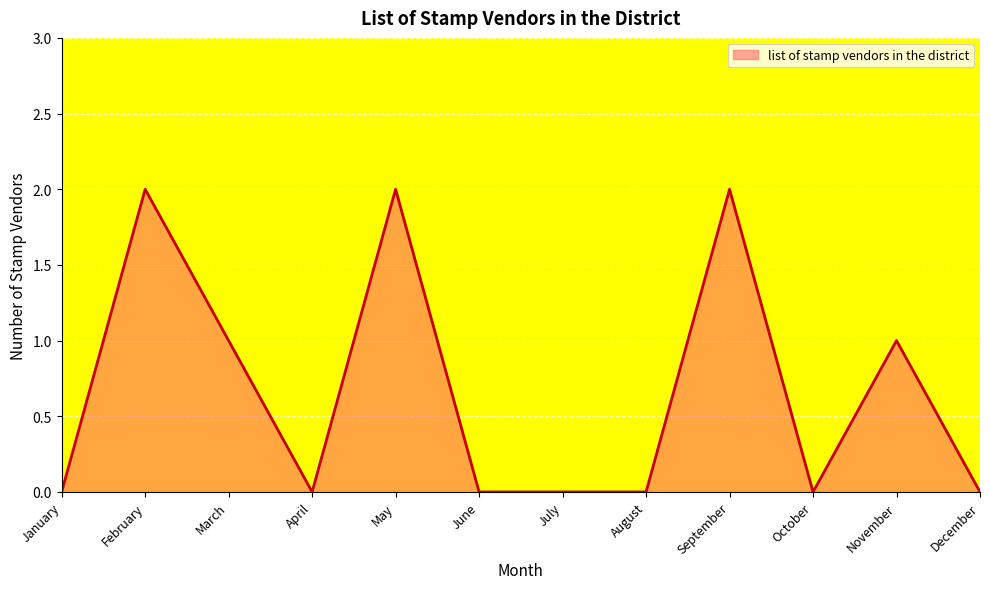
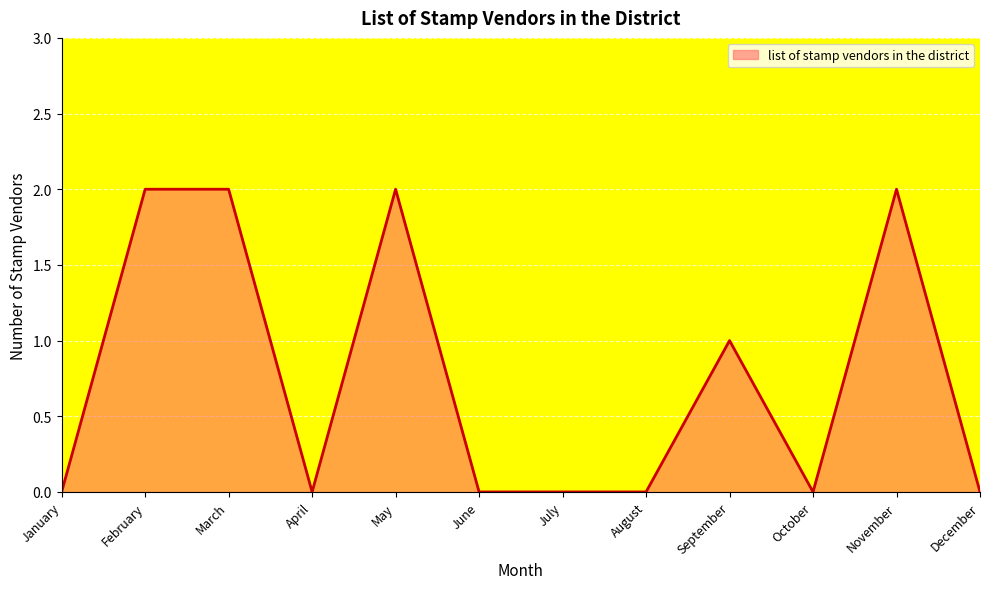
March: 1 -> 2
September: 2 -> 1
November: 1 -> 2
